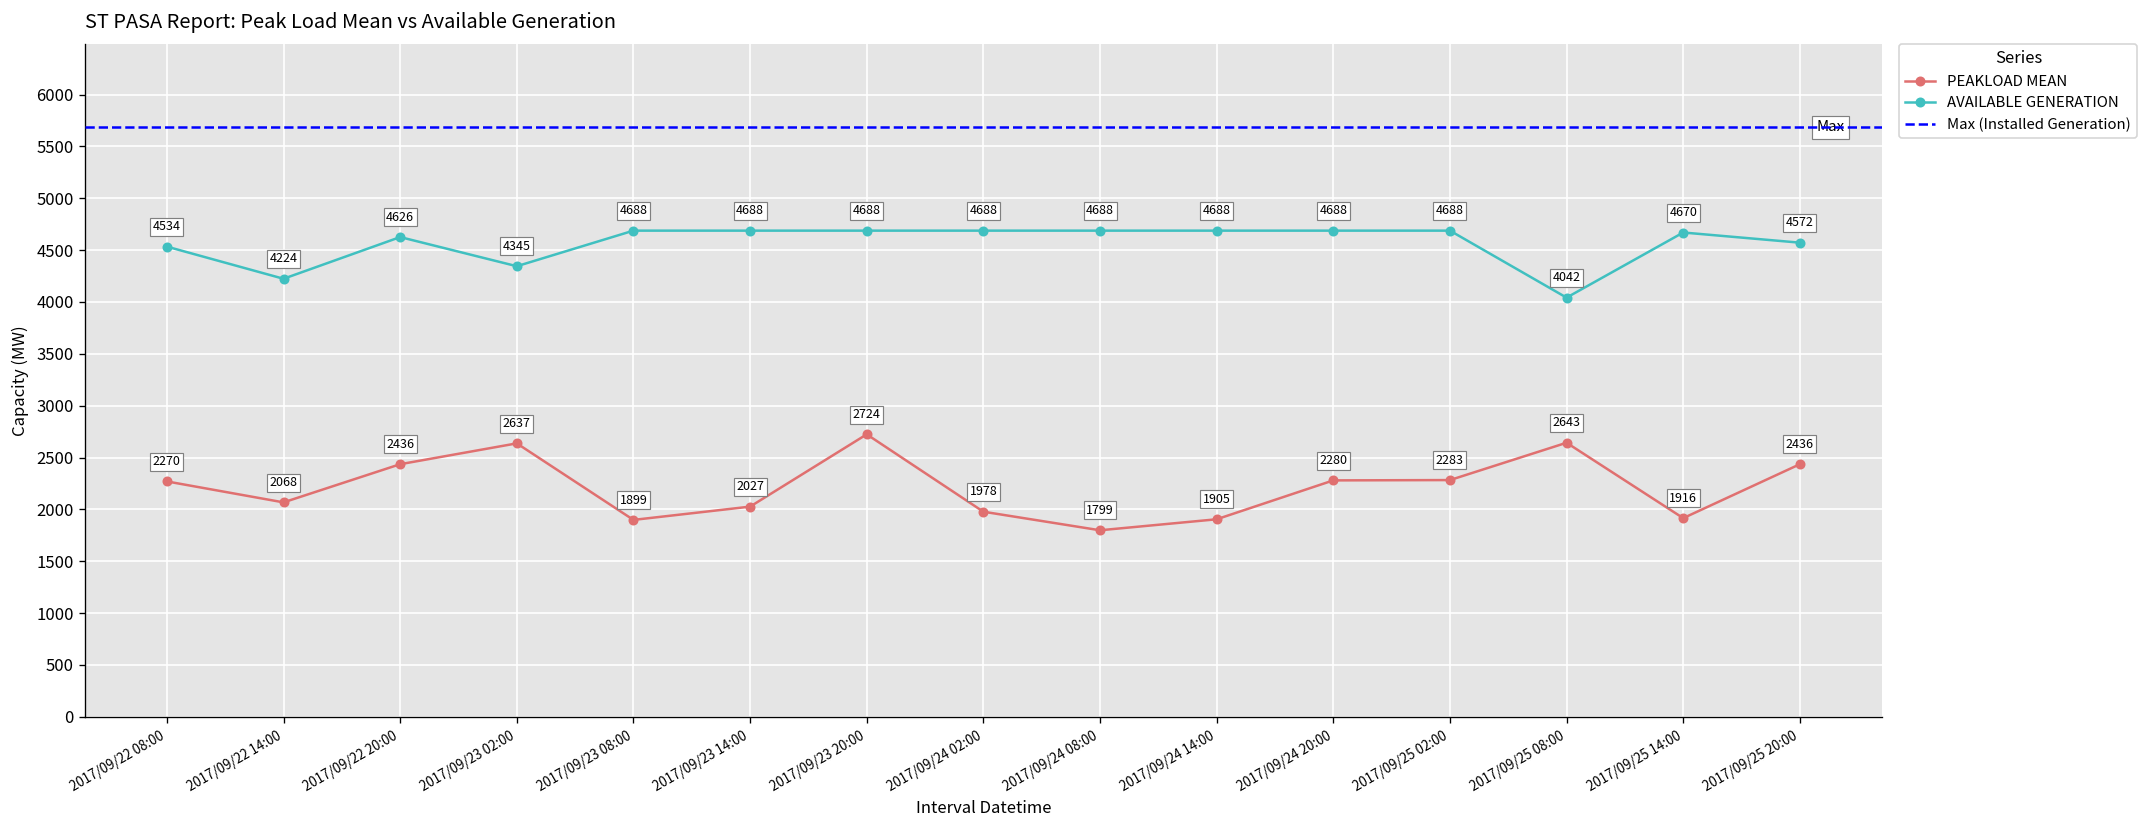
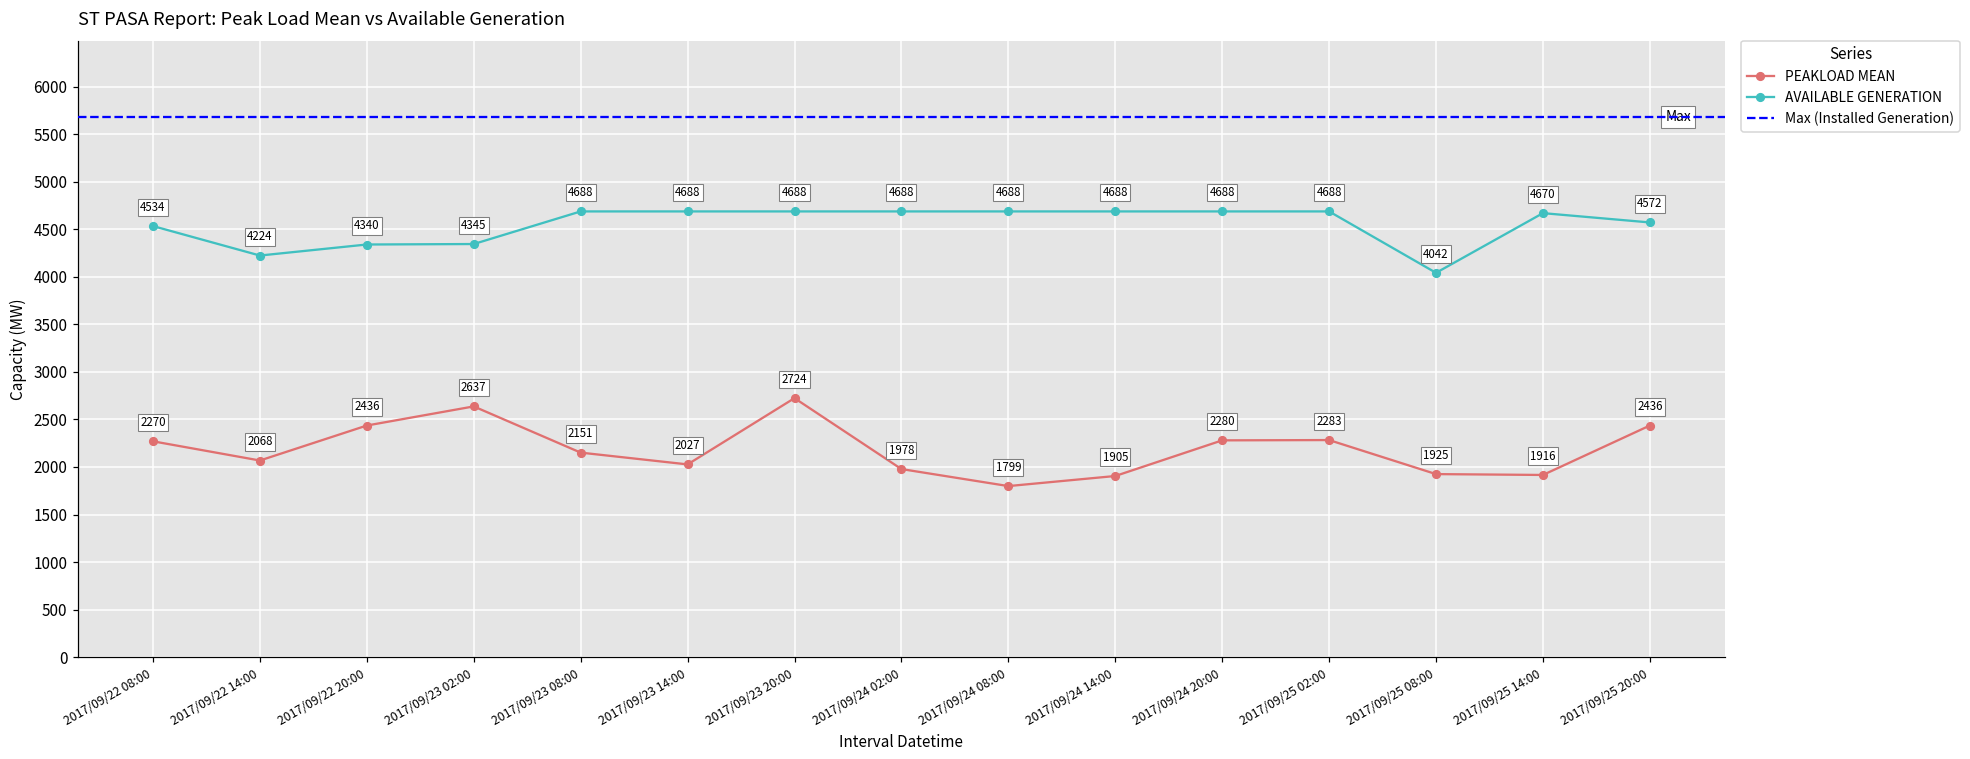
AVAILABLE GENERATION, 2017/09/22 20:00: 4626 -> 4340
PEAKLOAD MEAN, 2017/09/23 08:00: 1899 -> 2151
PEAKLOAD MEAN, 2017/09/25 08:00: 2643 -> 1925
